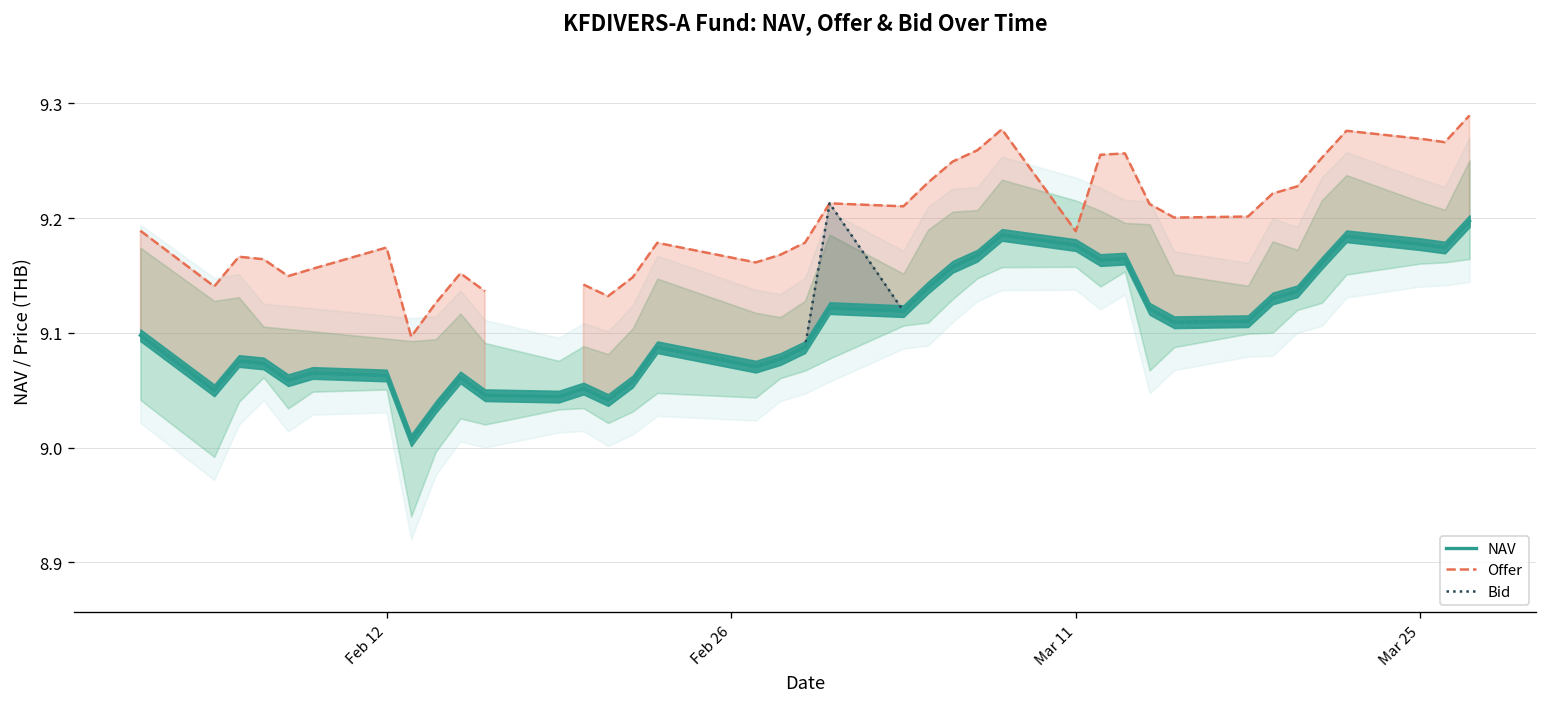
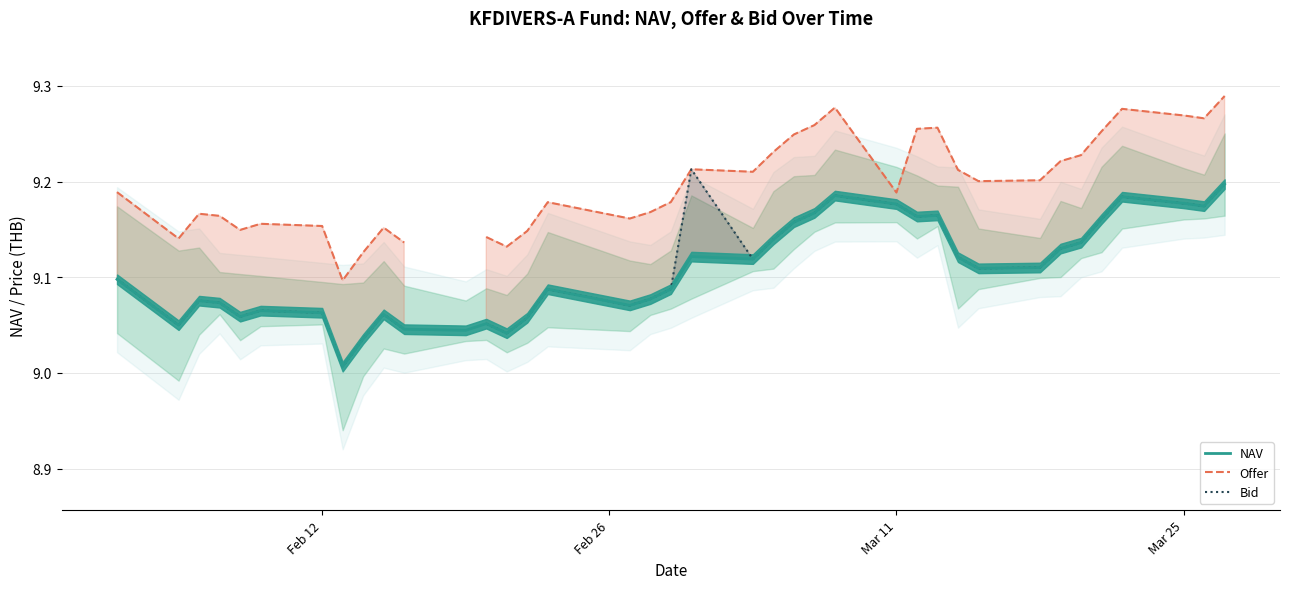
Offer, Feb 12: 9.17 -> 9.15
